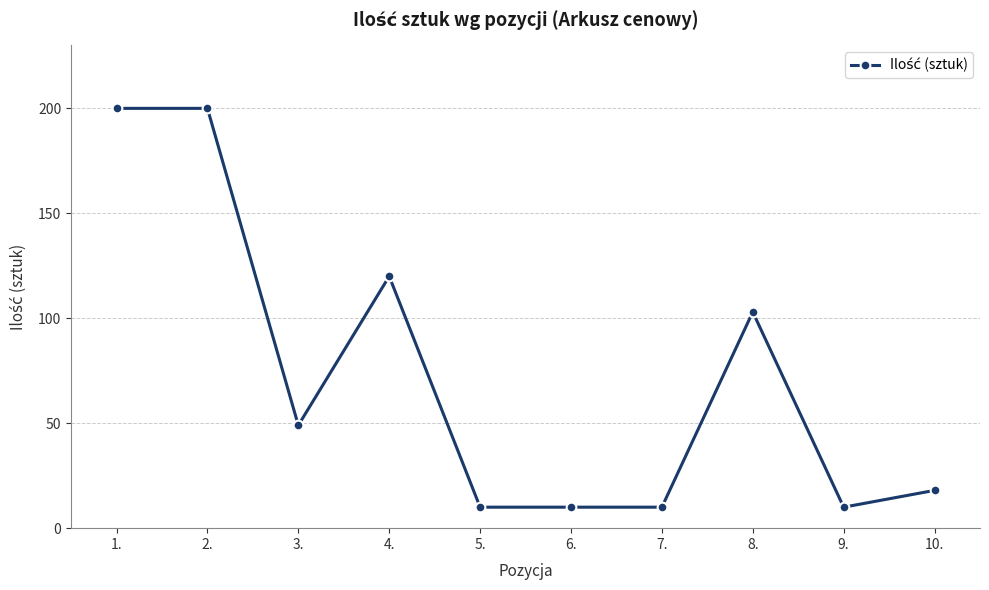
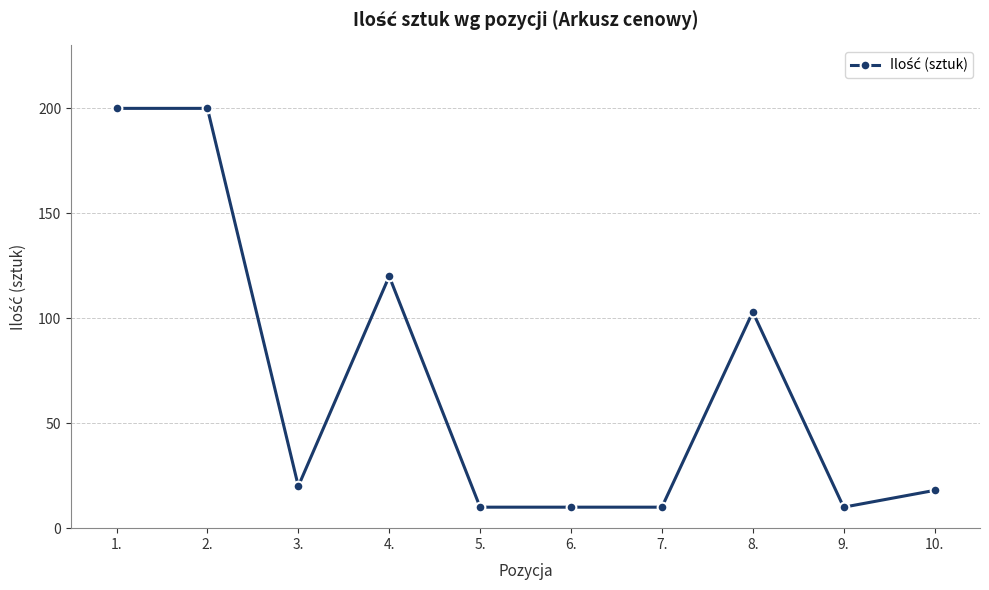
3.: 49 -> 20
